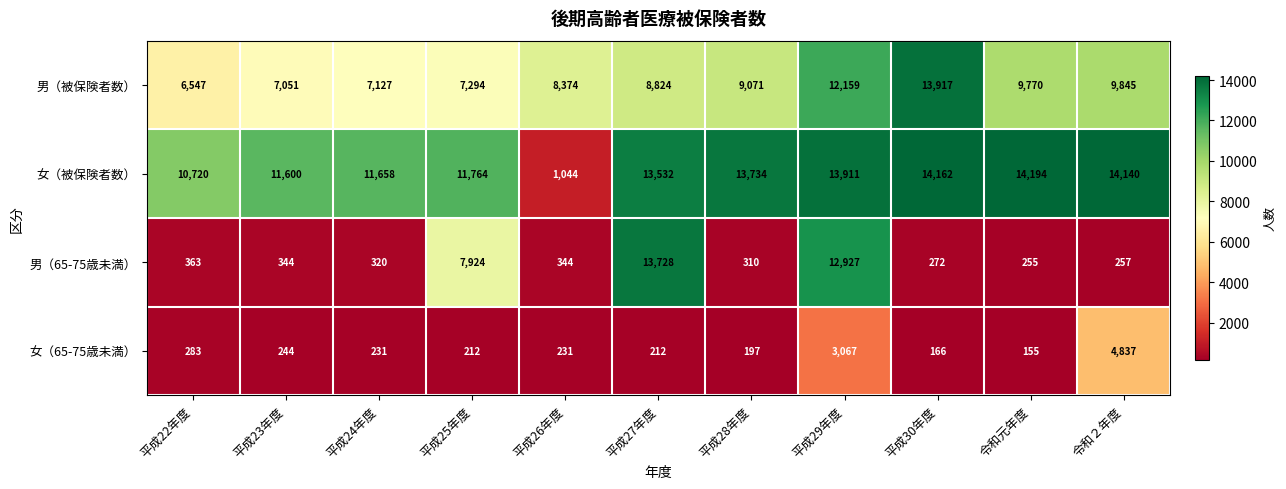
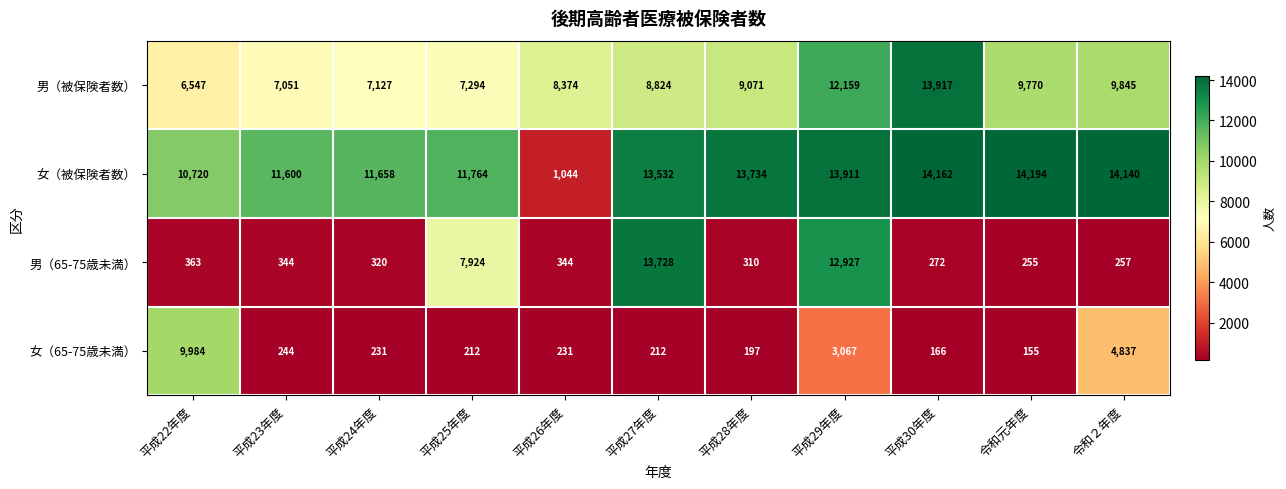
女（65-75歳未満）, 平成22年度: 283 -> 9,984
